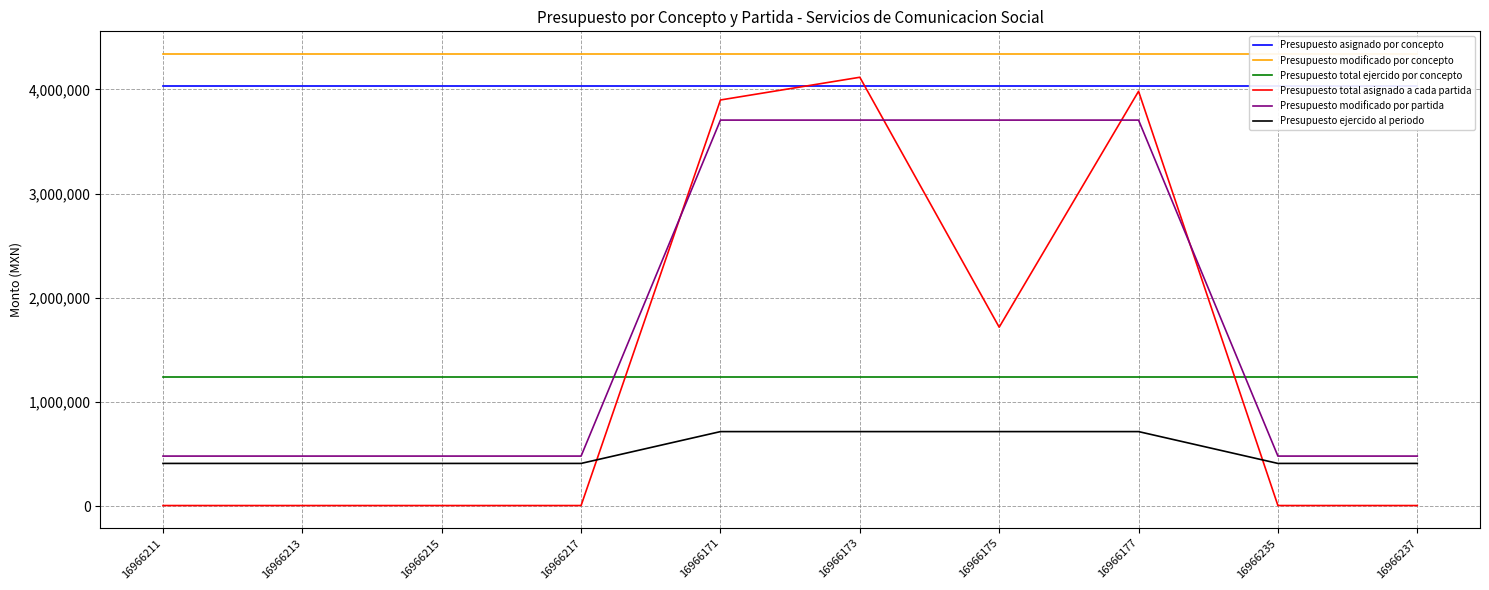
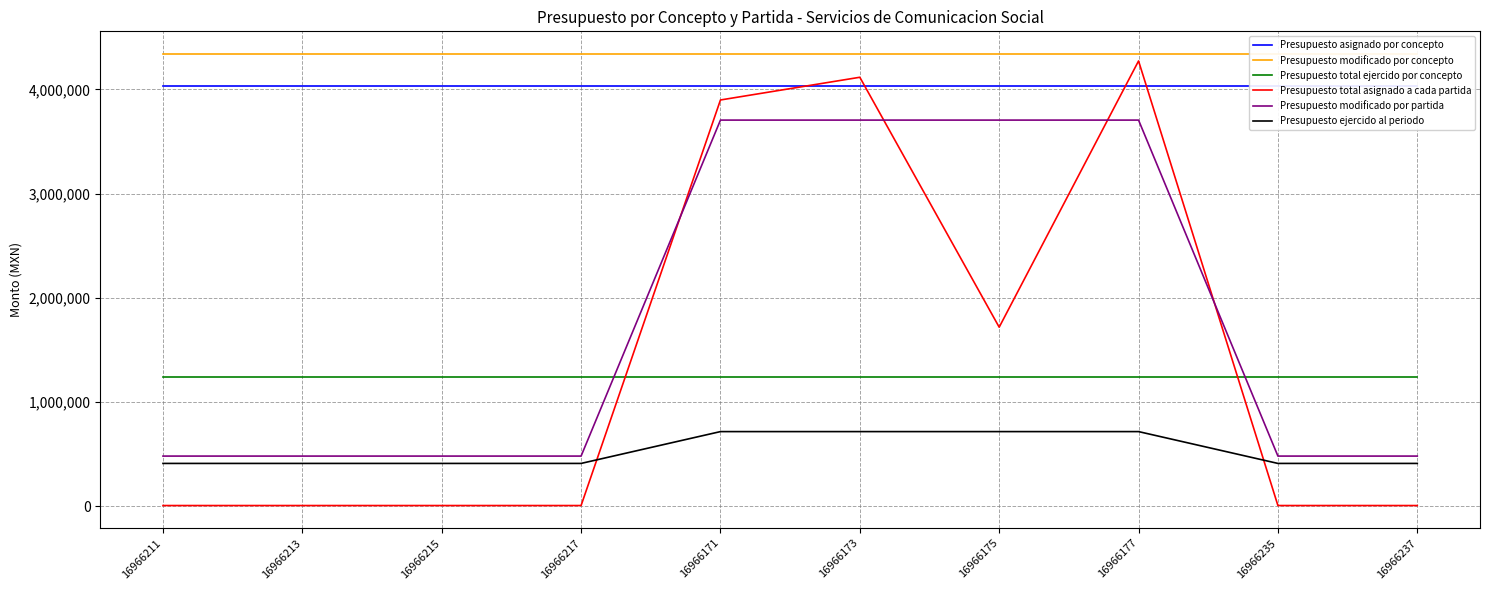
Presupuesto total asignado a cada partida, 16966177: 3,980,000 -> 4,270,000
